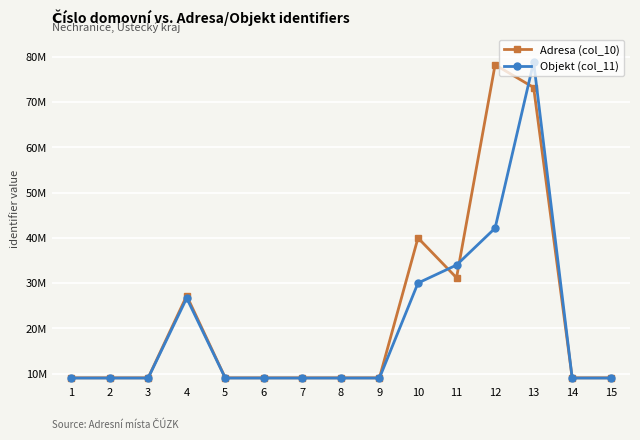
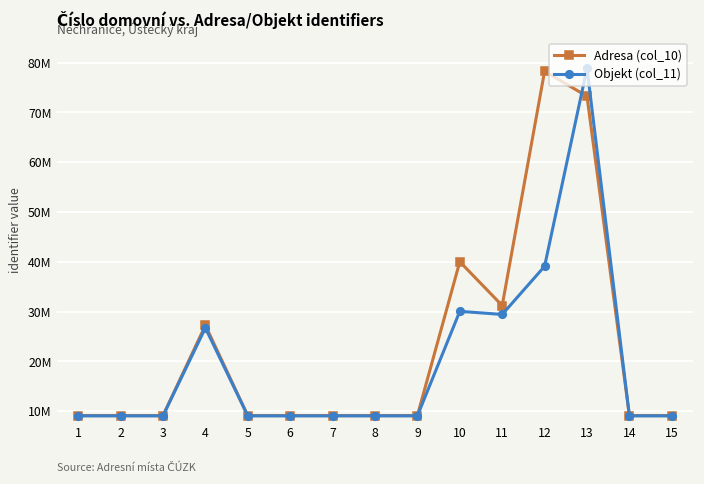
Objekt (col_11), 11: 34000000 -> 29000000
Objekt (col_11), 12: 42000000 -> 39000000
